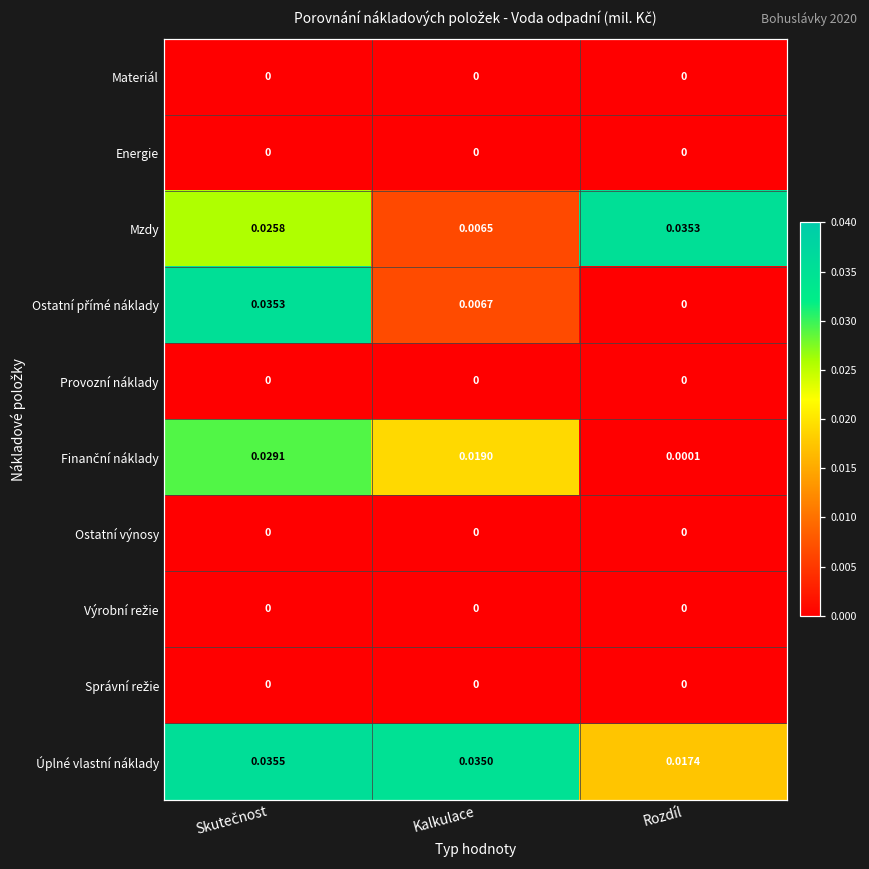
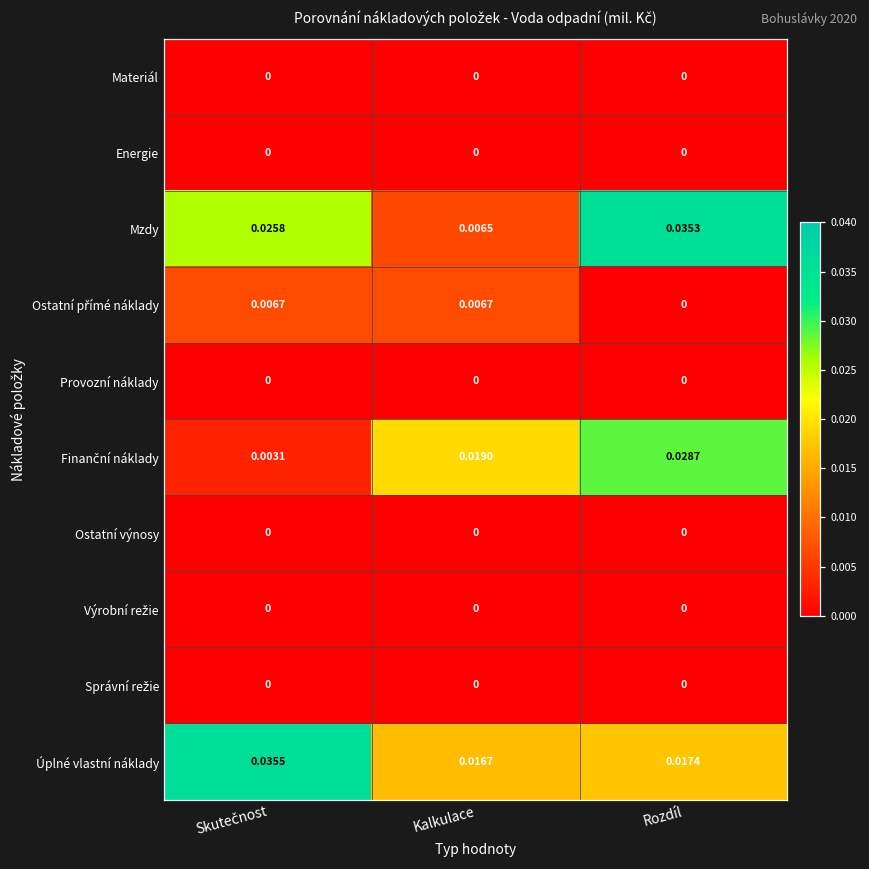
Ostatní přímé náklady, Skutečnost: 0.0353 -> 0.0067
Finanční náklady, Skutečnost: 0.0291 -> 0.0031
Finanční náklady, Rozdíl: 0.0001 -> 0.0287
Úplné vlastní náklady, Kalkulace: 0.0350 -> 0.0167
